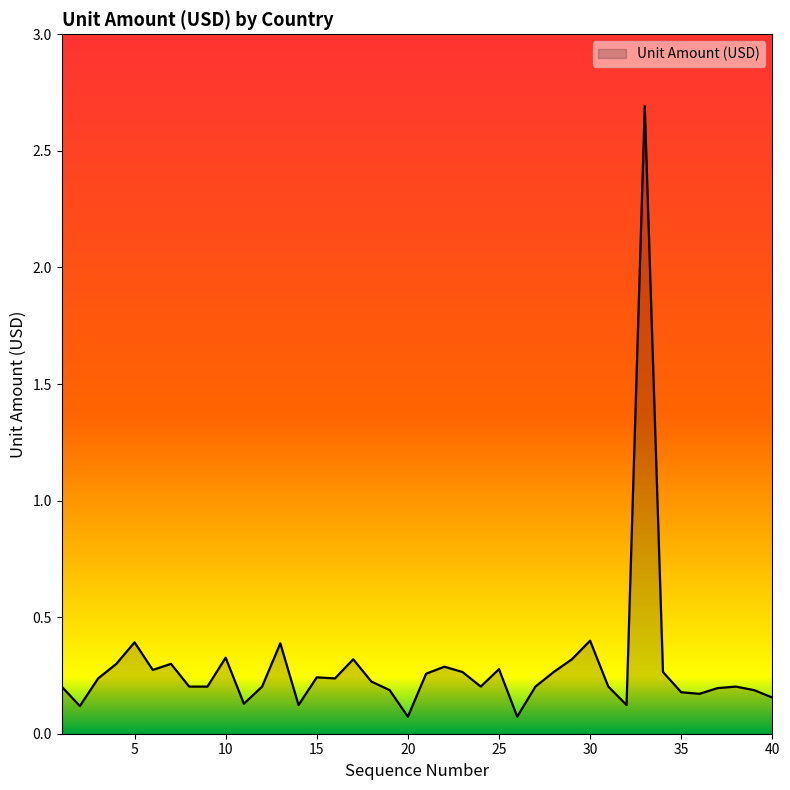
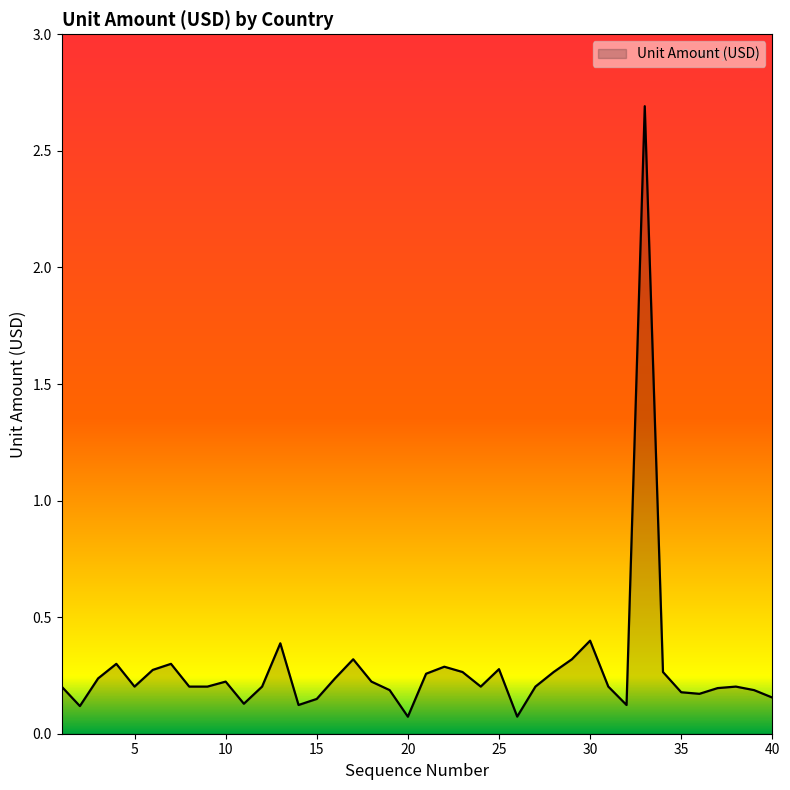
5: 0.39 -> 0.20
10: 0.33 -> 0.22
15: 0.24 -> 0.15
